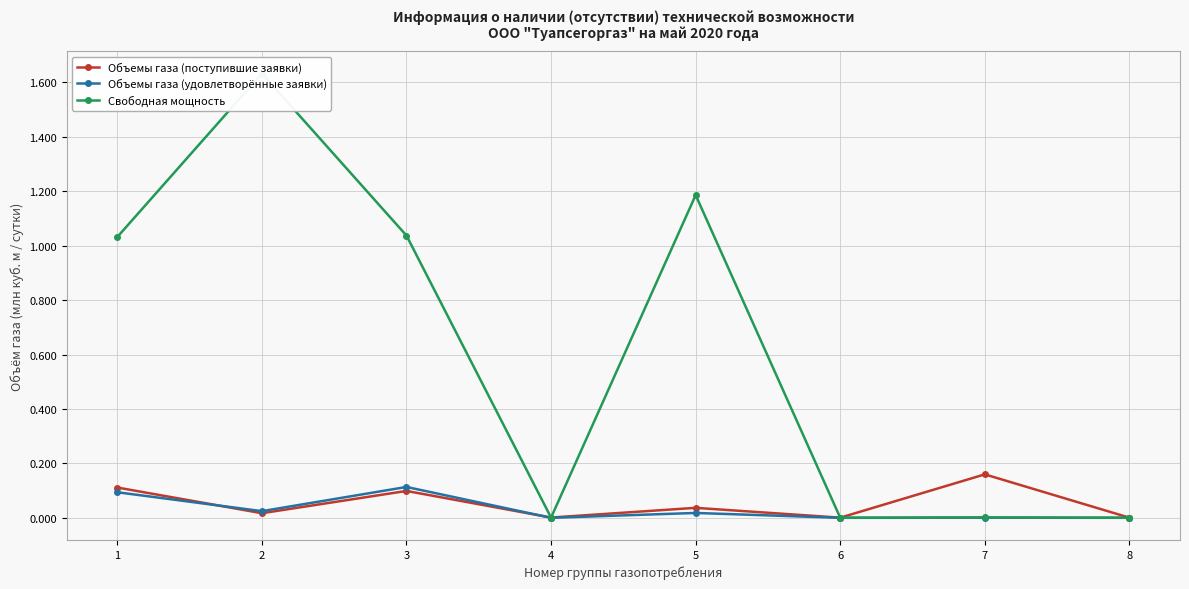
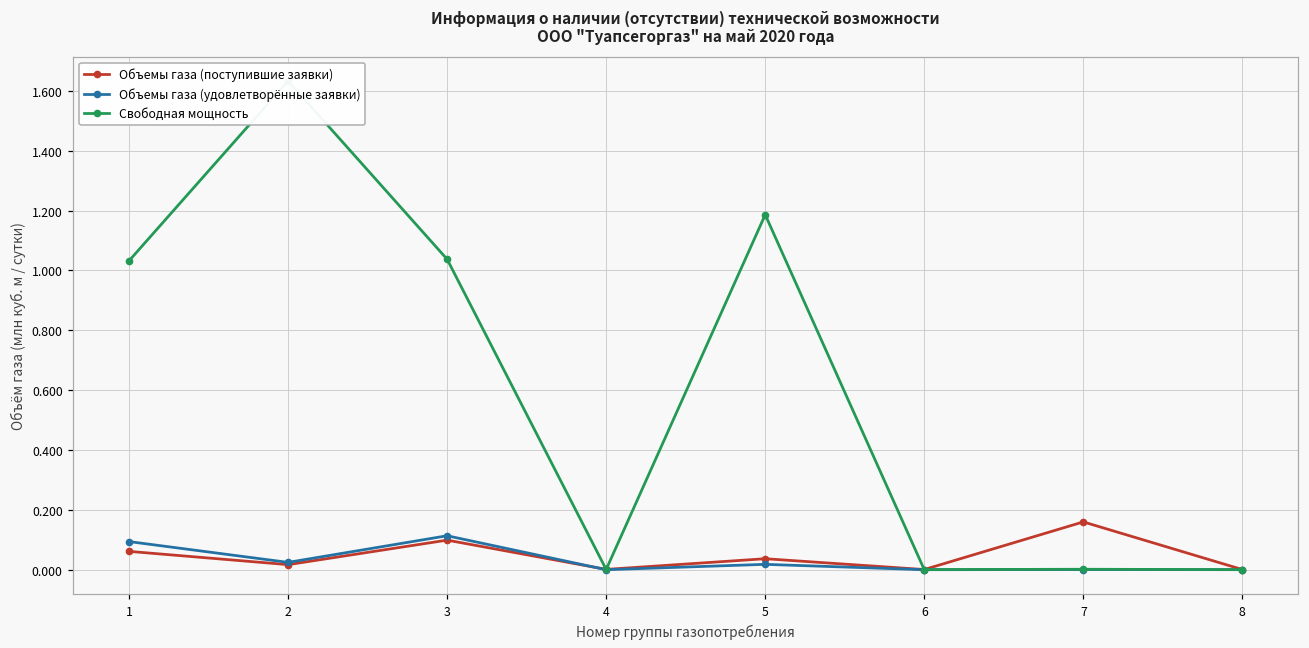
Объемы газа (поступившие заявки), 1: 0.11 -> 0.06
